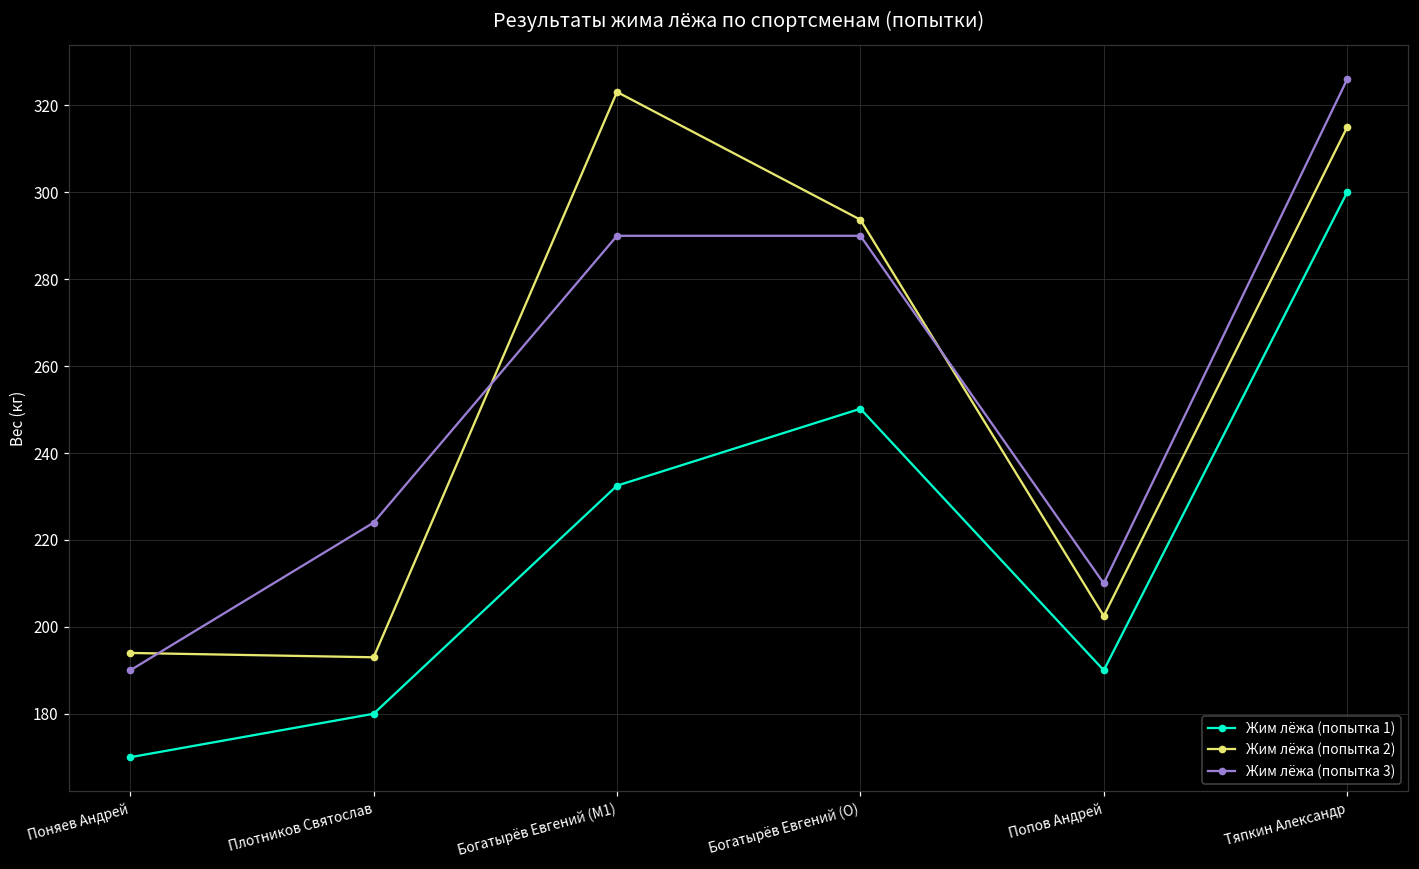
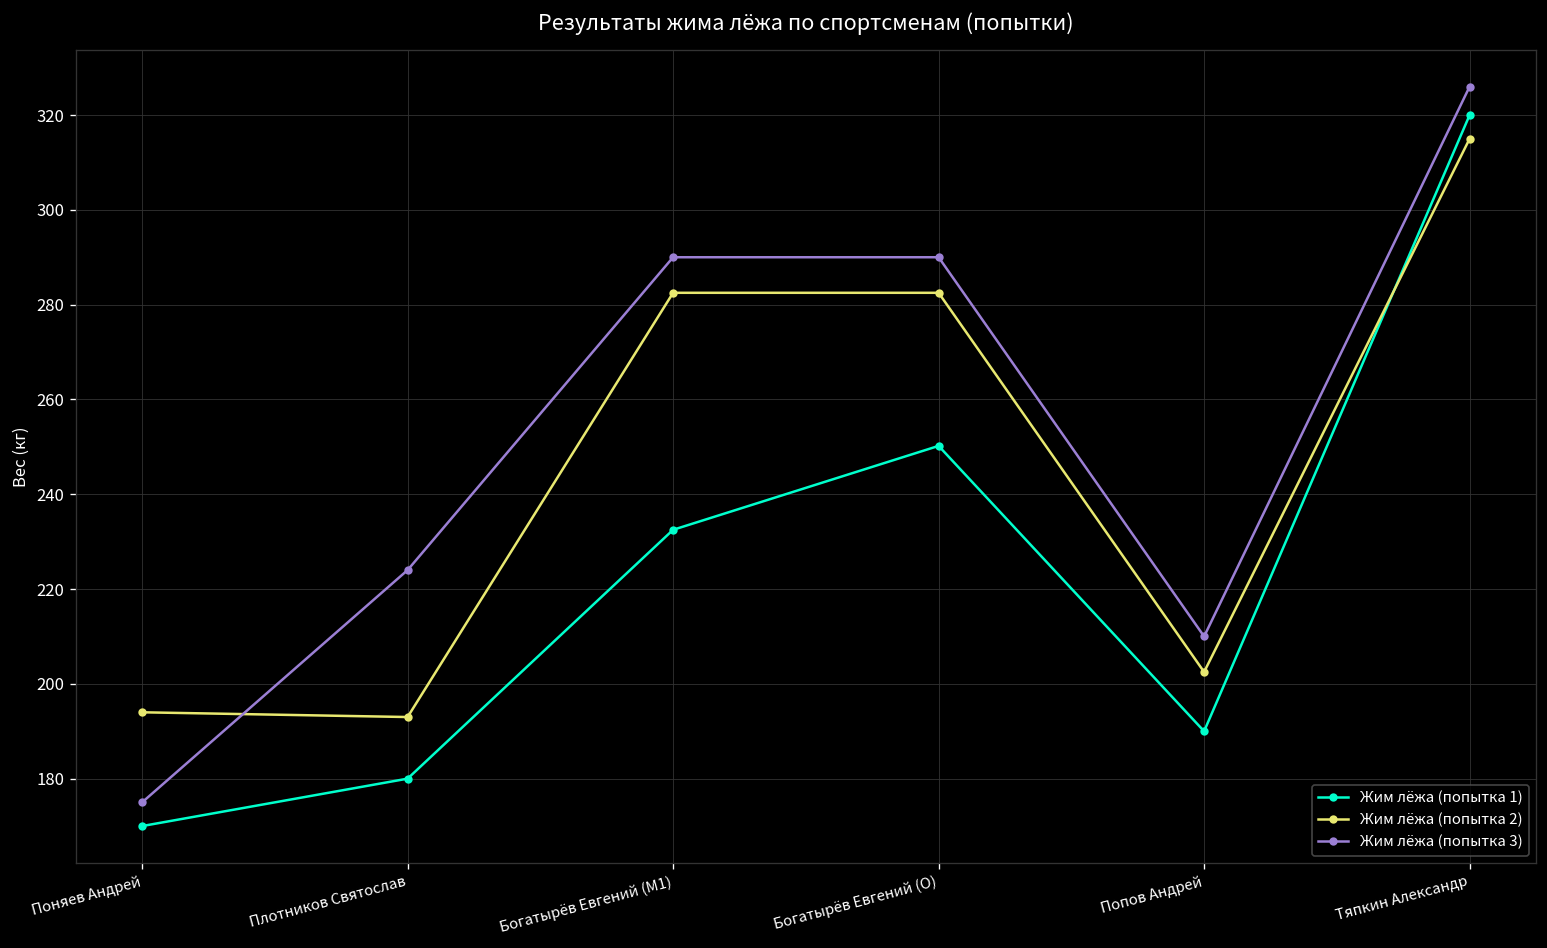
Жим лёжа (попытка 3), Поняев Андрей: 190 -> 175
Жим лёжа (попытка 2), Богатырёв Евгений (M1): 323 -> 283
Жим лёжа (попытка 2), Богатырёв Евгений (O): 294 -> 283
Жим лёжа (попытка 1), Тяпкин Александр: 300 -> 320
